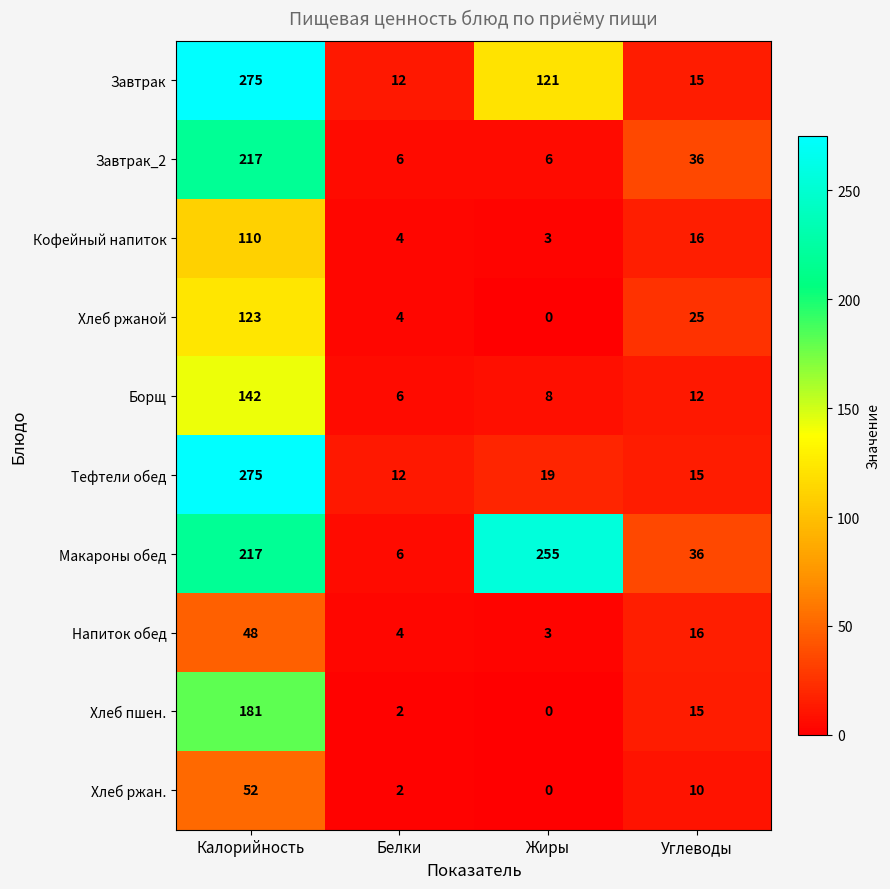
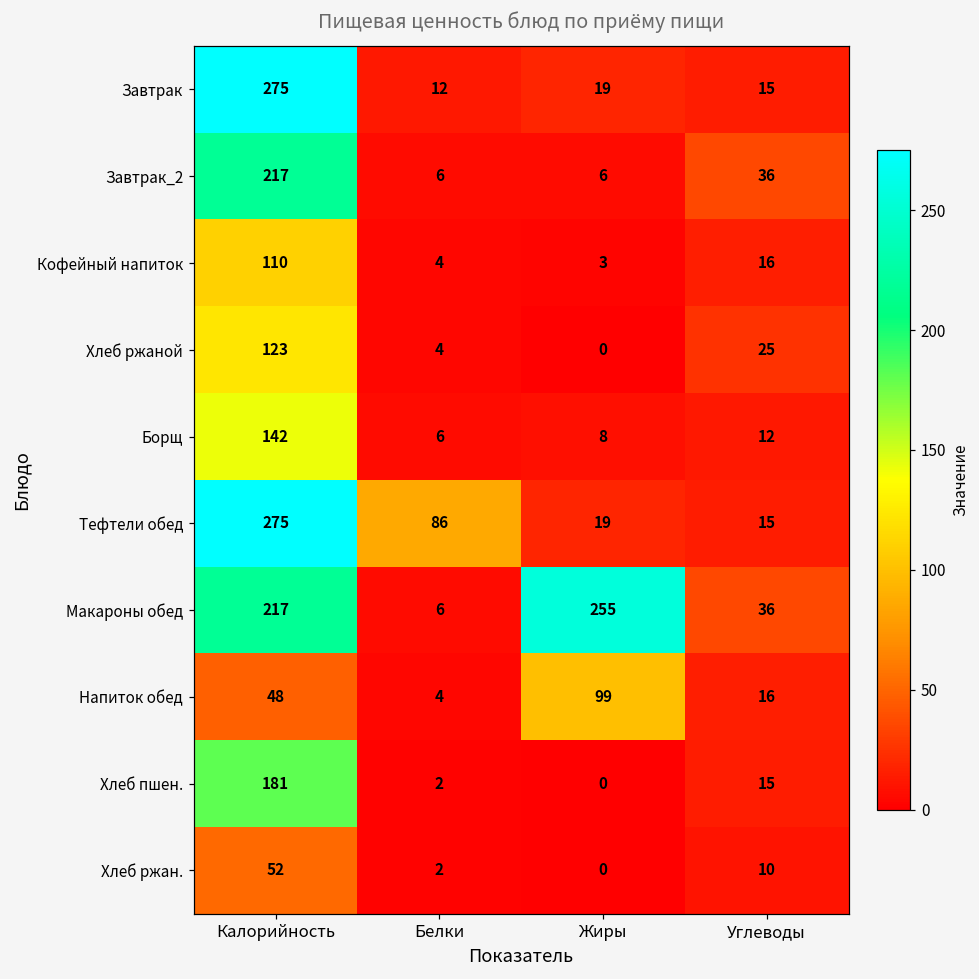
Завтрак, Жиры: 121 -> 19
Тефтели обед, Белки: 12 -> 86
Напиток обед, Жиры: 3 -> 99
